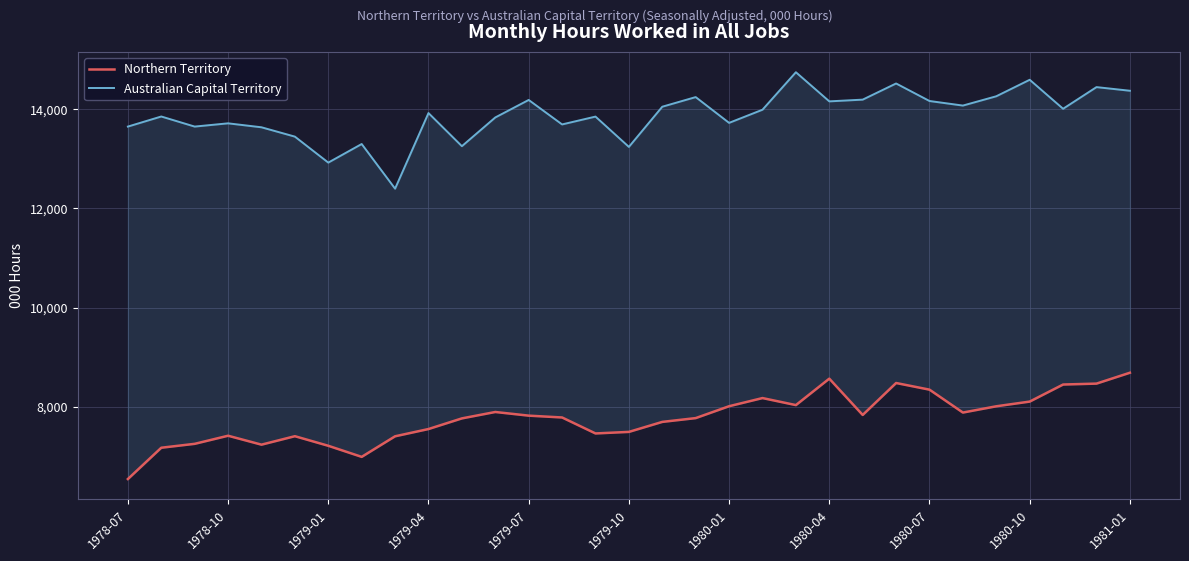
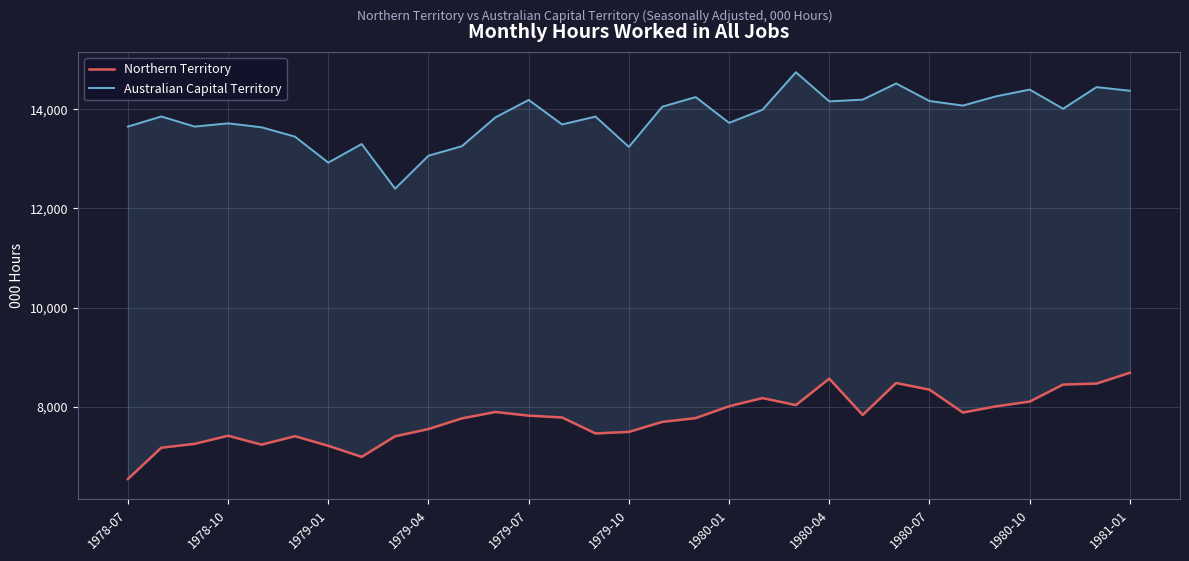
Australian Capital Territory, 1979-04: 13,900 -> 13,100
Australian Capital Territory, 1980-10: 14,600 -> 14,400
